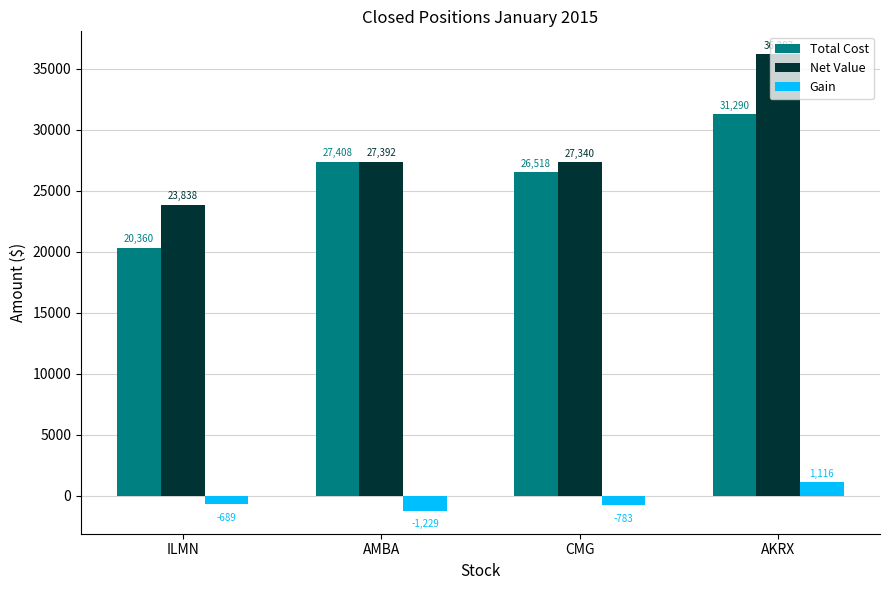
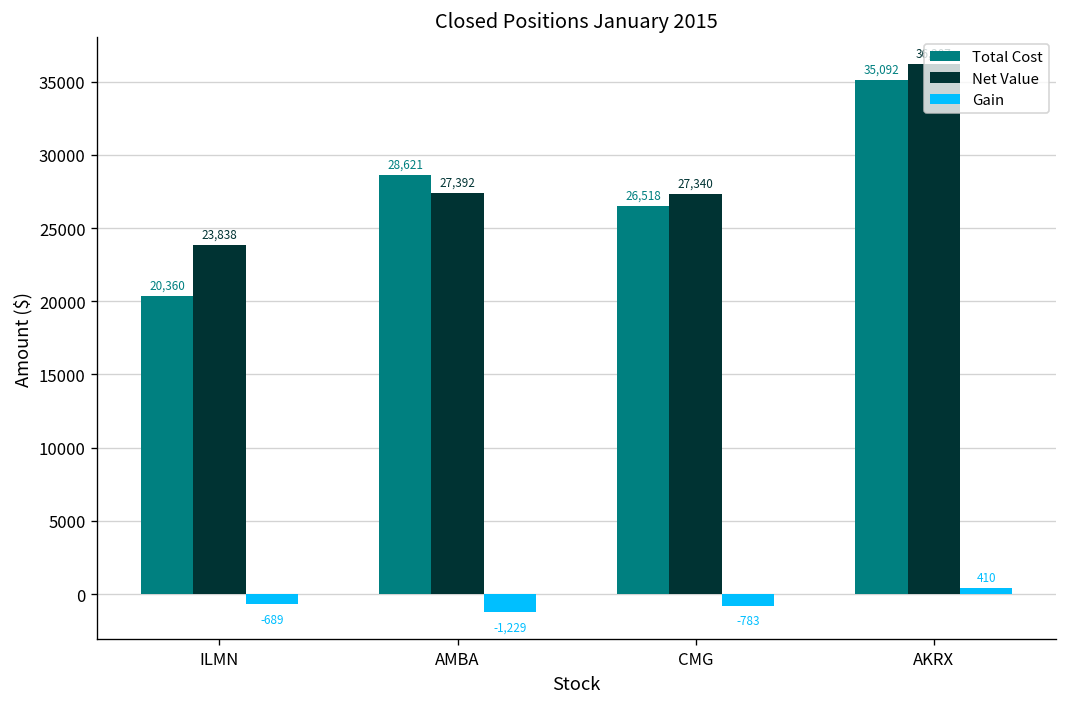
Total Cost, AMBA: 27,408 -> 28,621
Total Cost, AKRX: 31,290 -> 35,092
Gain, AKRX: 1,116 -> 410
